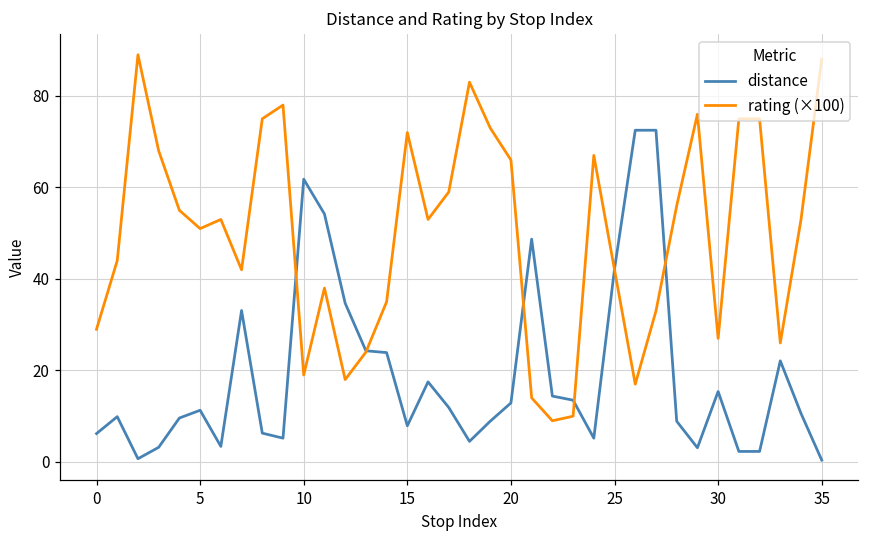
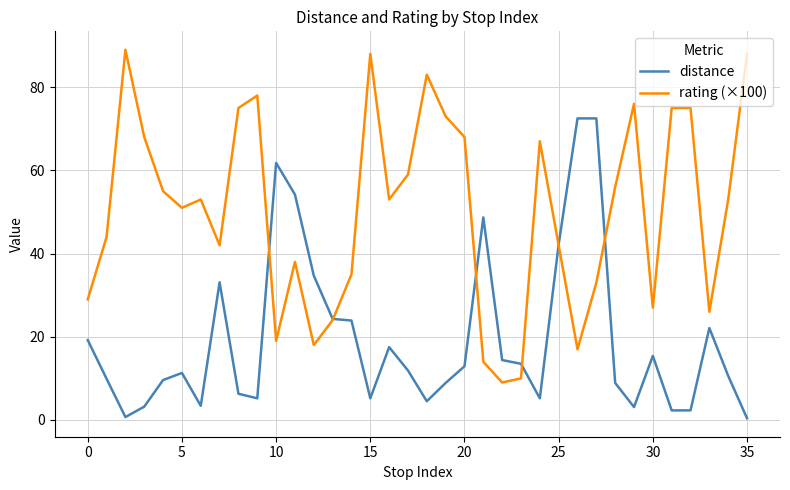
distance, 0: 6 -> 19
distance, 15: 8 -> 5
rating (×100), 15: 72 -> 88
rating (×100), 20: 66 -> 68
